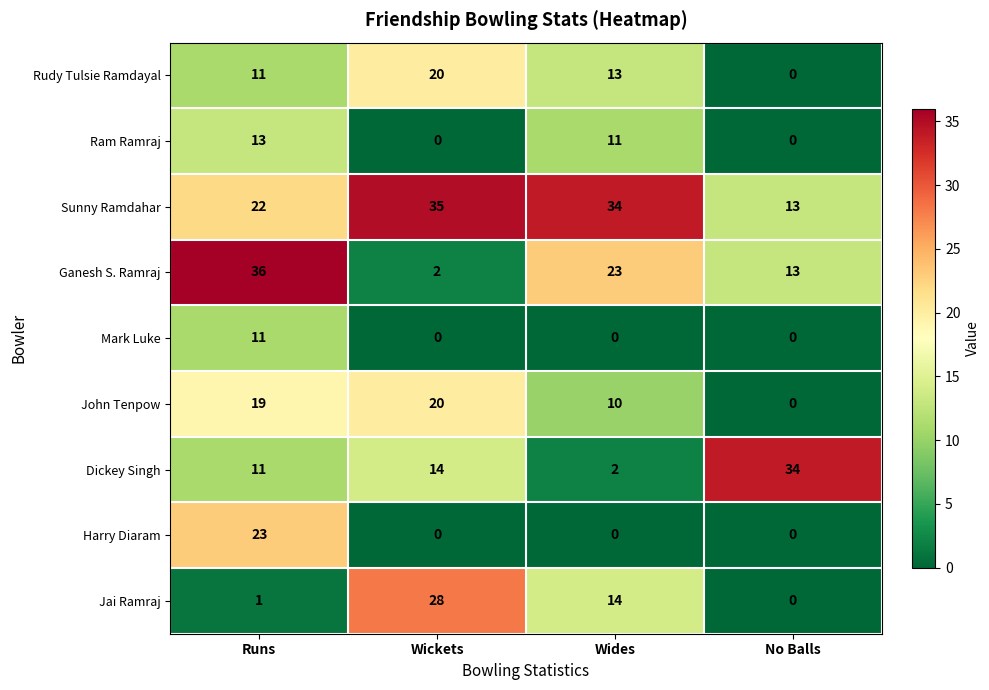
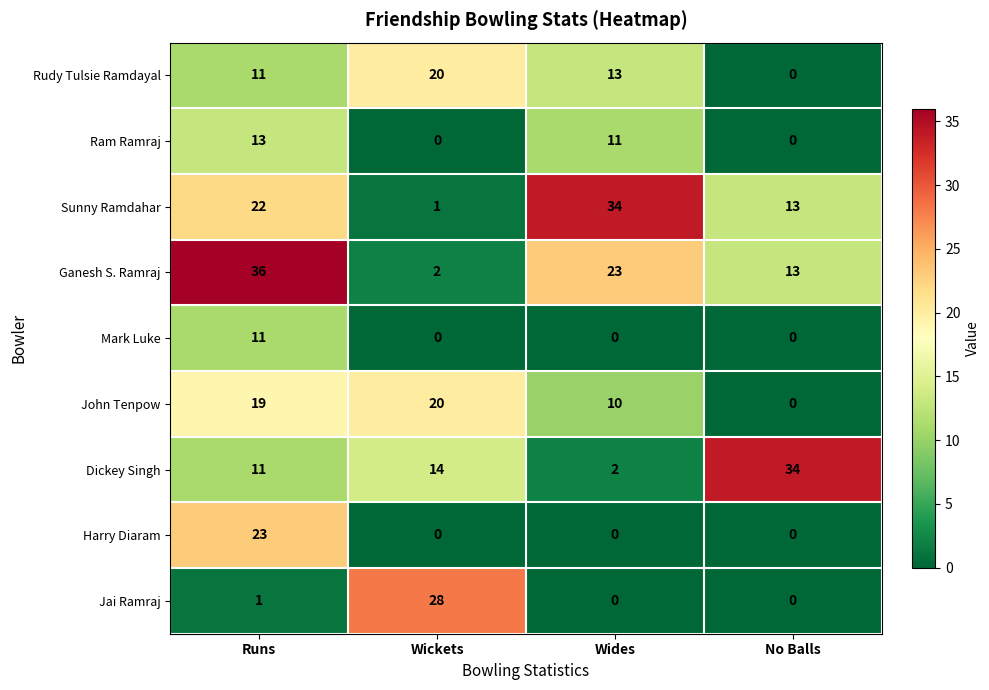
Sunny Ramdahar, Wickets: 35 -> 1
Jai Ramraj, Wides: 14 -> 0
